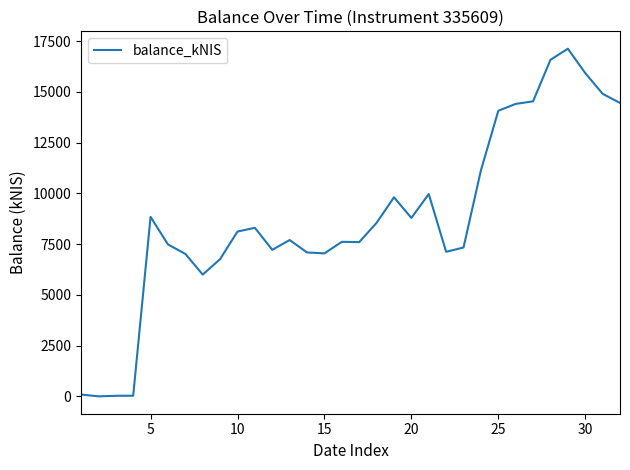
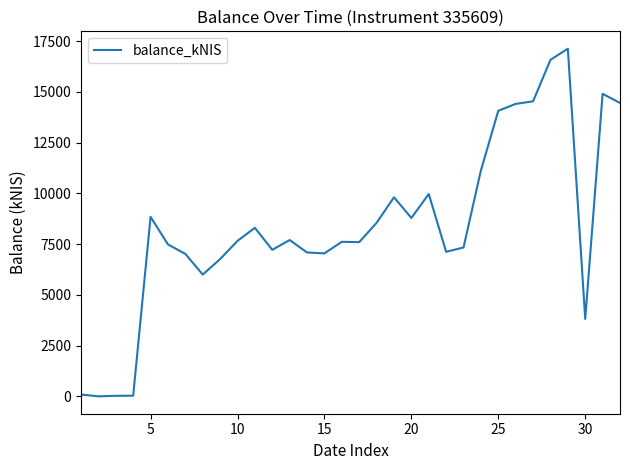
10: 8100 -> 7700
30: 15900 -> 3800
